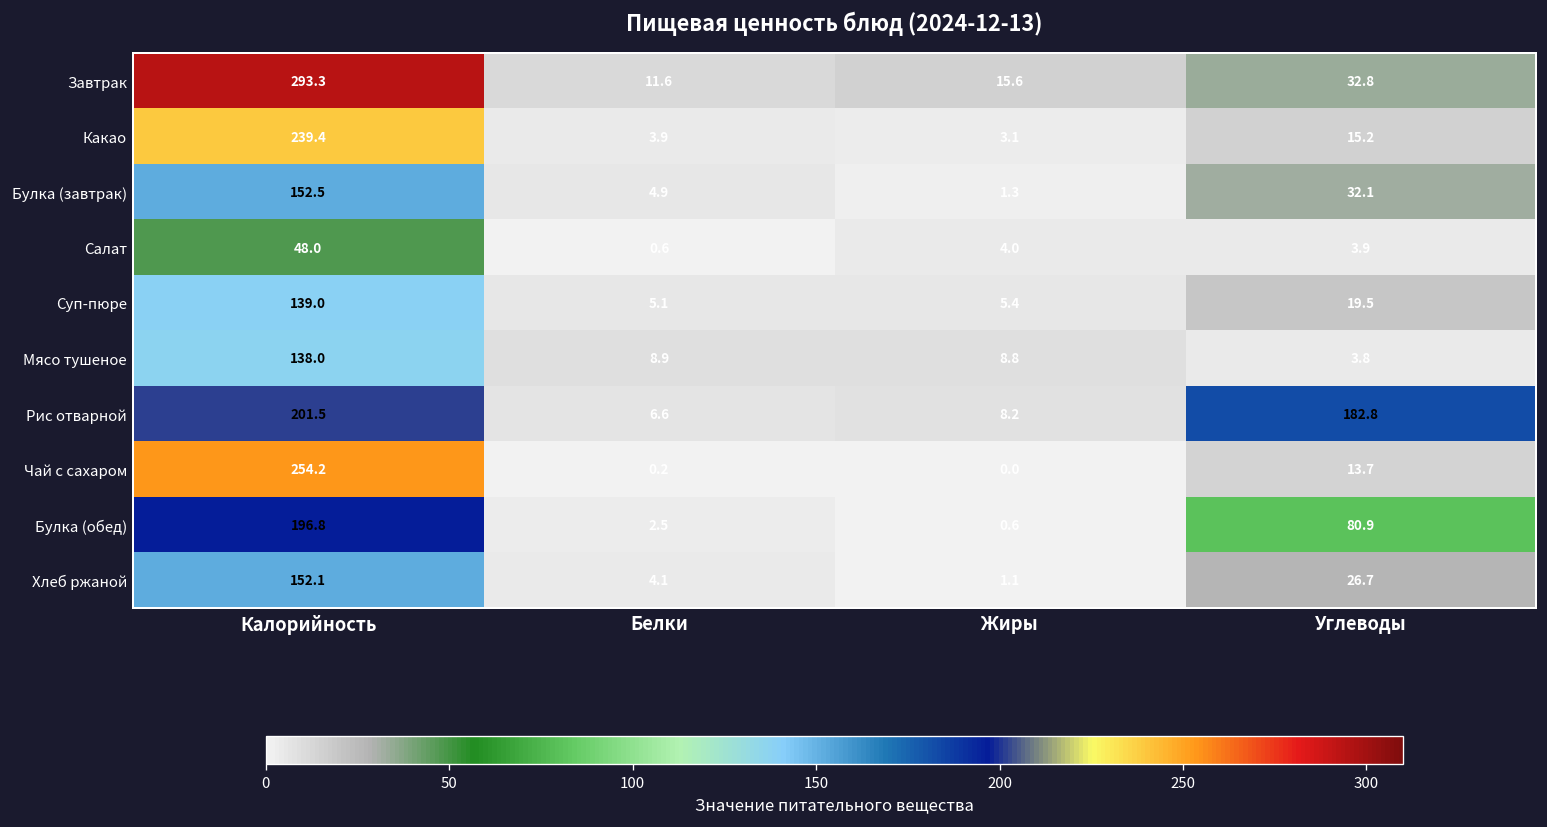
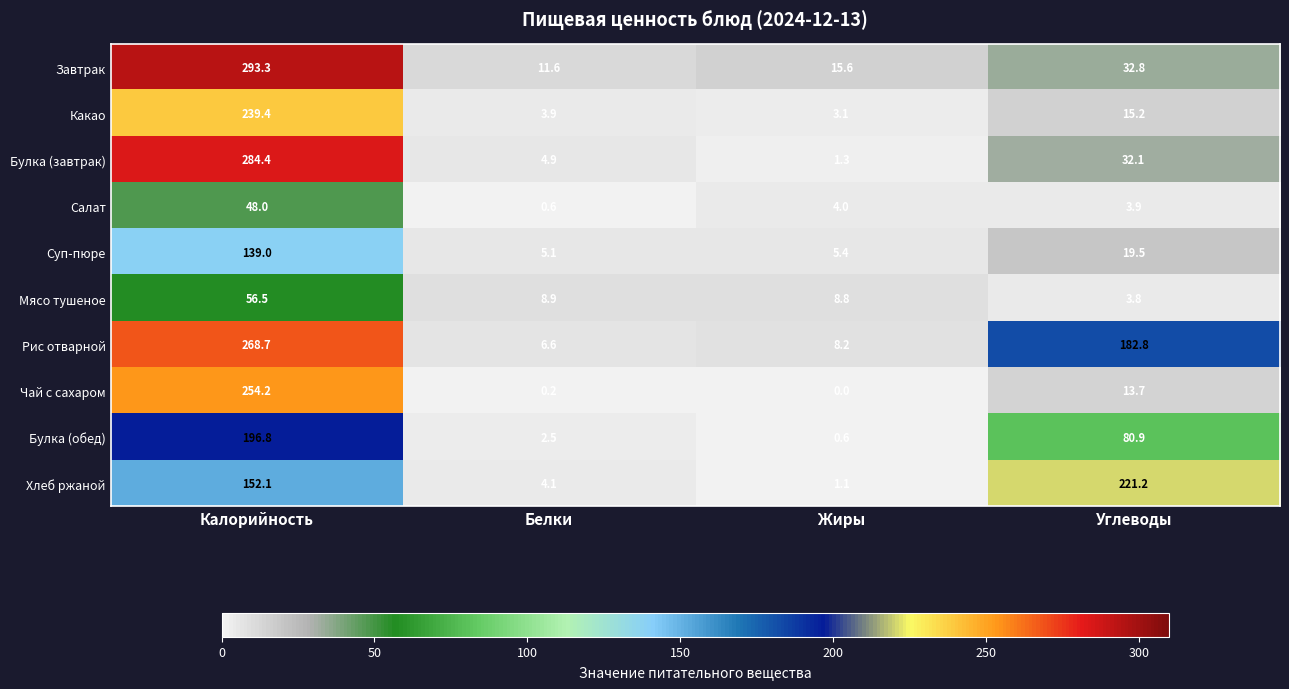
Булка (завтрак), Калорийность: 152.5 -> 284.4
Мясо тушеное, Калорийность: 138.0 -> 56.5
Рис отварной, Калорийность: 201.5 -> 268.7
Хлеб ржаной, Углеводы: 26.7 -> 221.2
